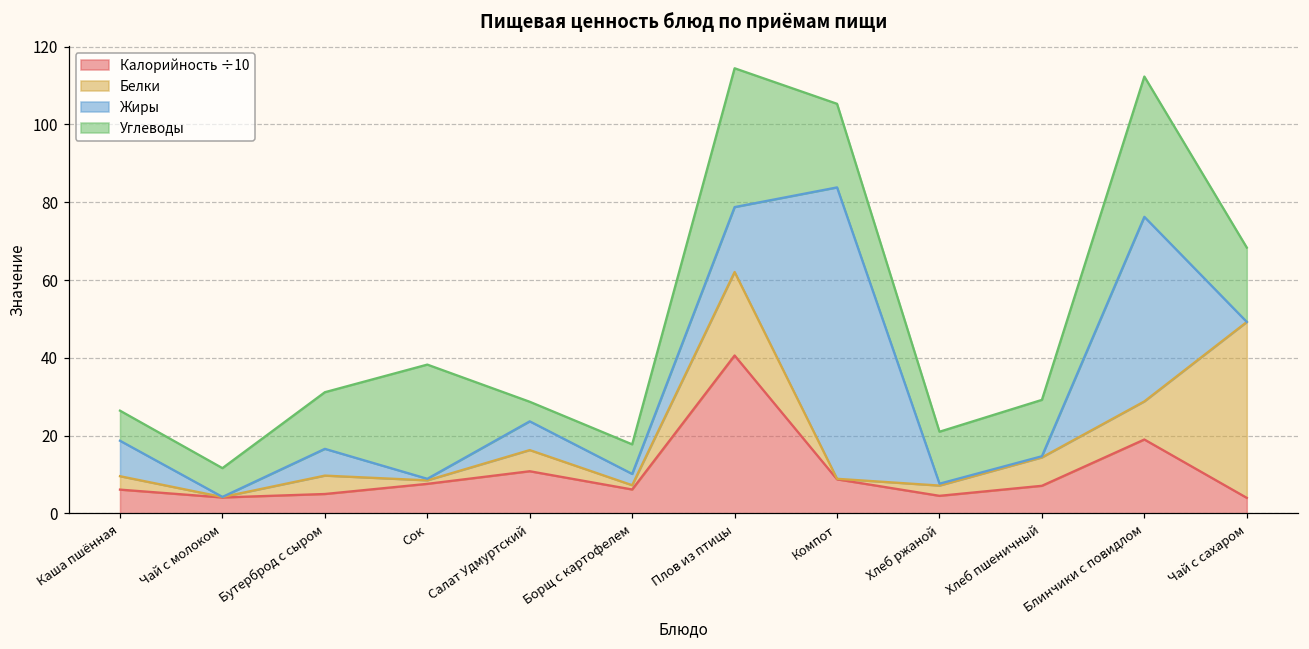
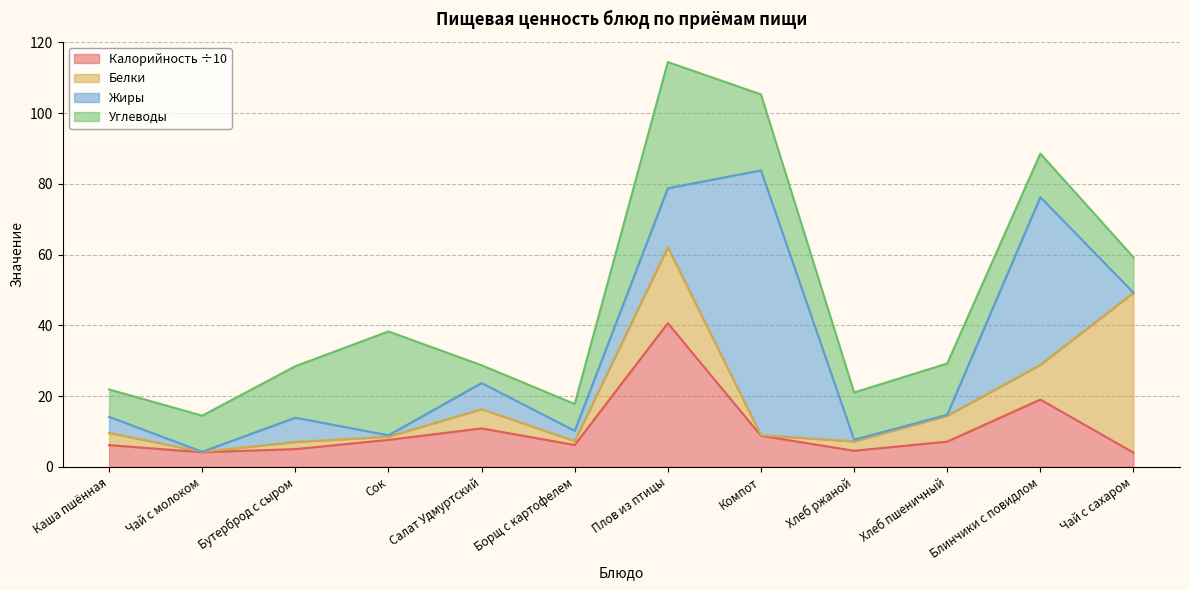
Жиры, Каша пшённая: 9 -> 5
Углеводы, Чай с молоком: 7 -> 10
Белки, Бутерброд с сыром: 5 -> 2
Углеводы, Блинчики с повидлом: 36 -> 12
Углеводы, Чай с сахаром: 19 -> 10
